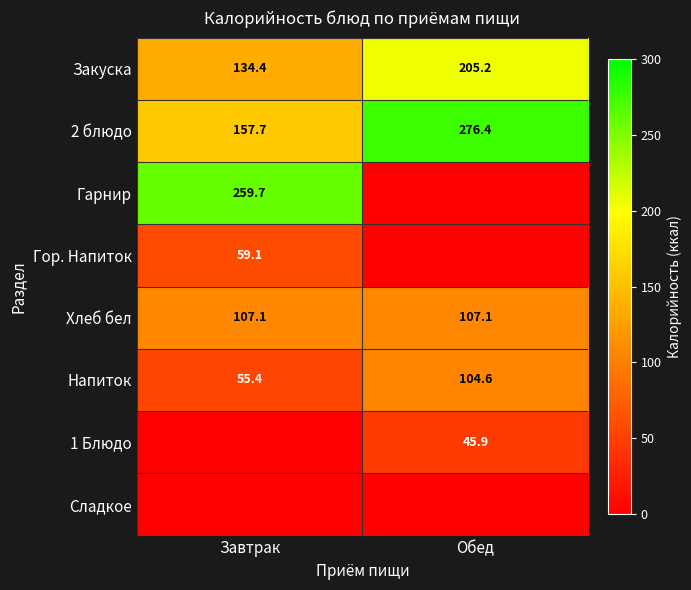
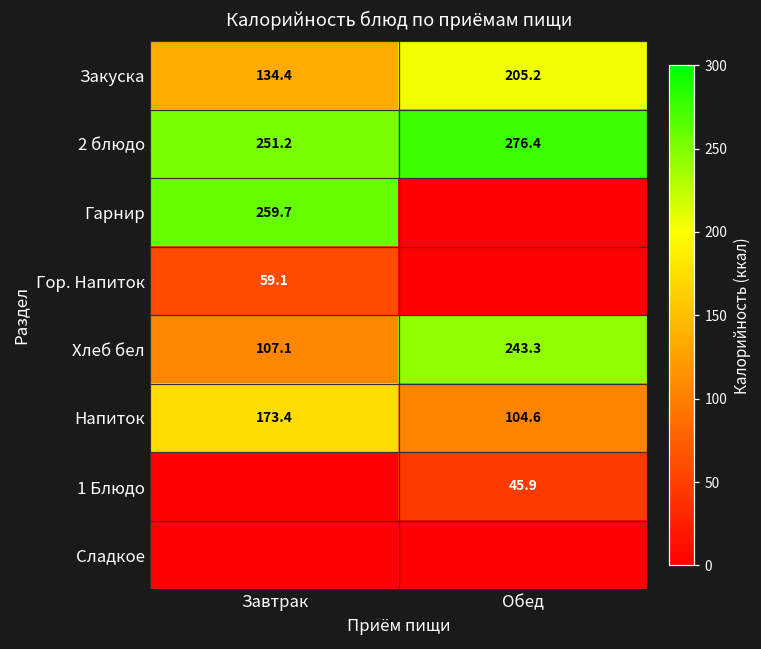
2 блюдо, Завтрак: 157.7 -> 251.2
Хлеб бел, Обед: 107.1 -> 243.3
Напиток, Завтрак: 55.4 -> 173.4
